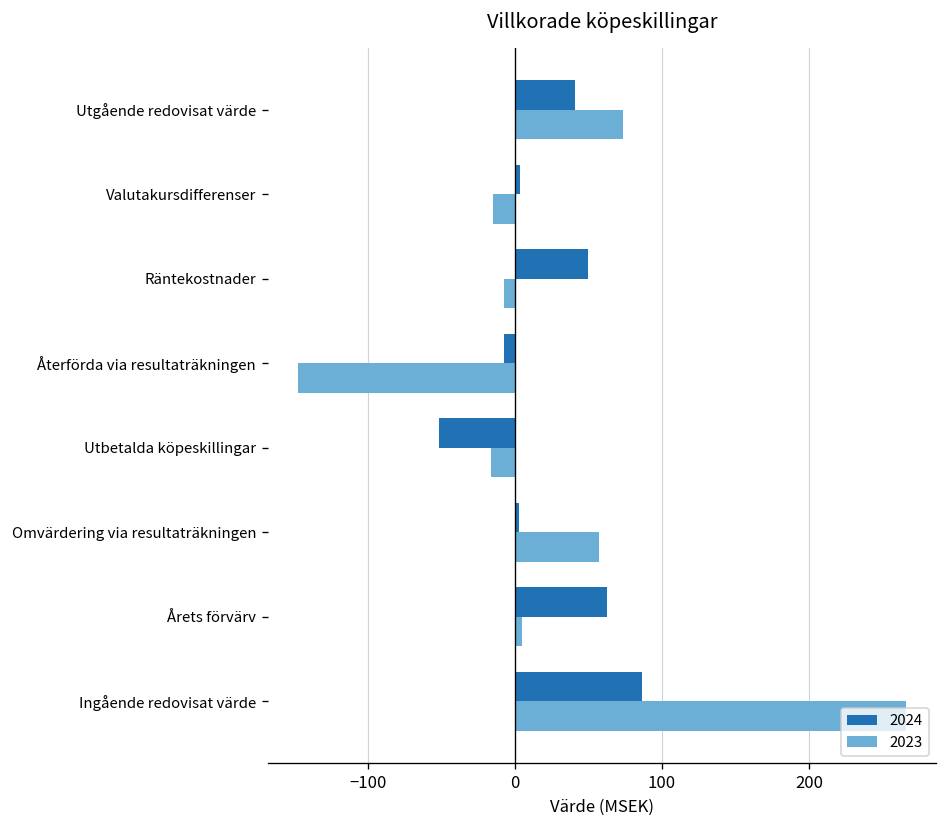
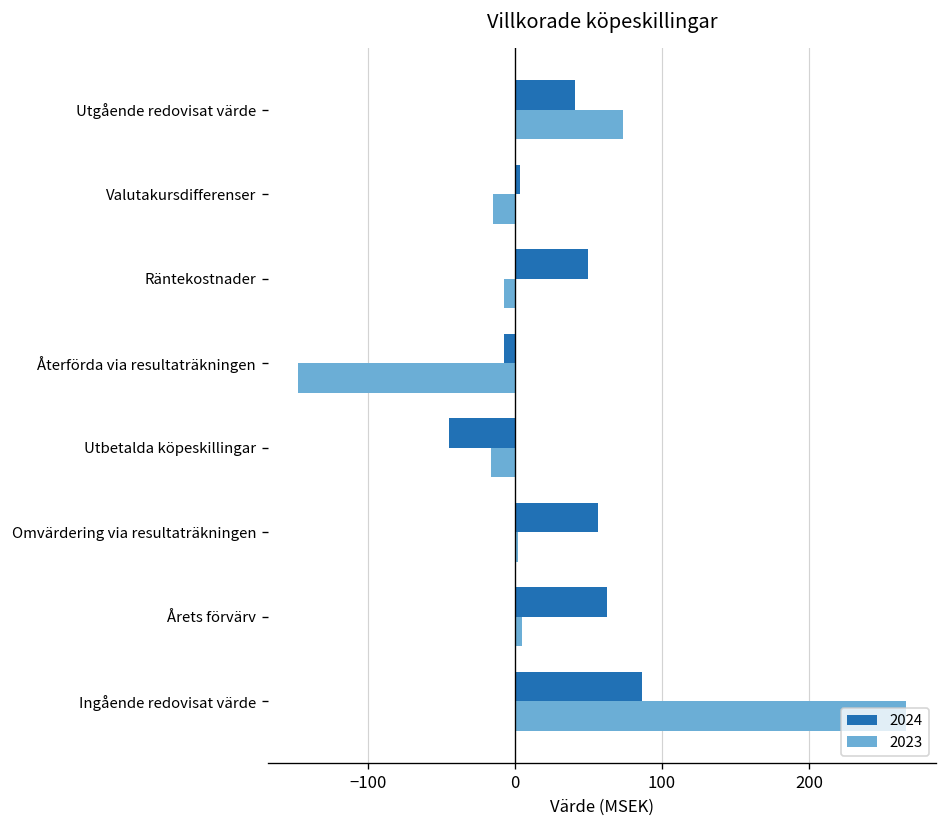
2024, Utbetalda köpeskillingar: -51 -> -45
2024, Omvärdering via resultaträkningen: 3 -> 56
2023, Omvärdering via resultaträkningen: 58 -> 2
